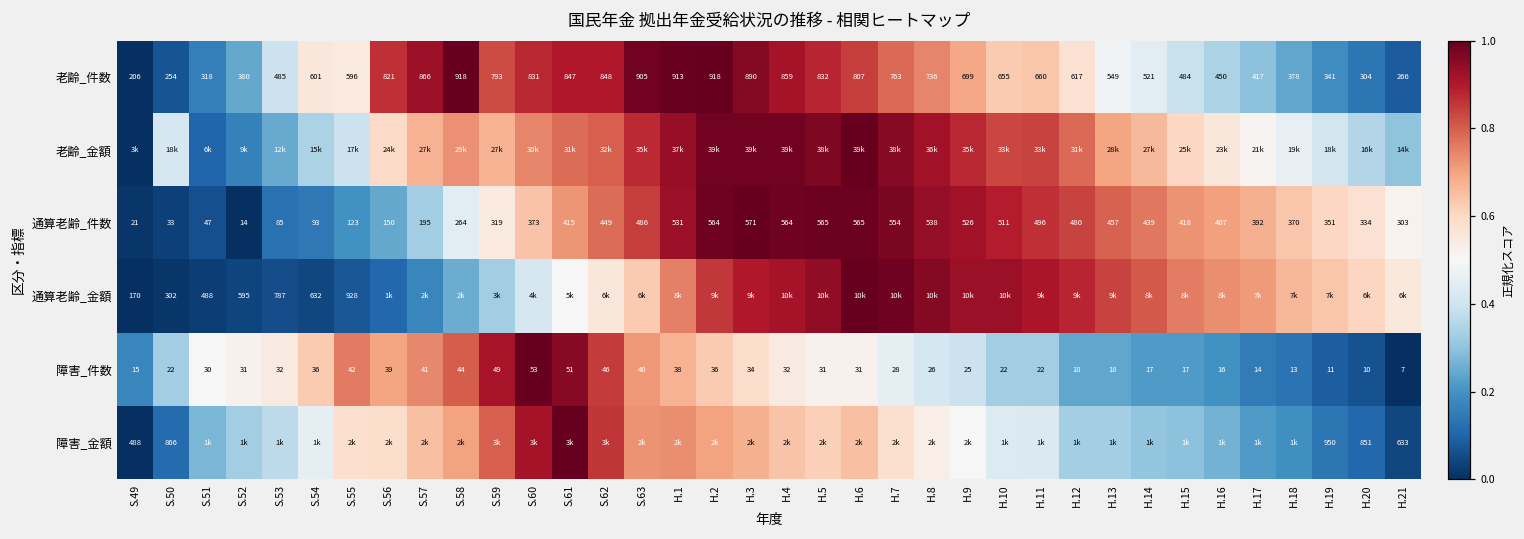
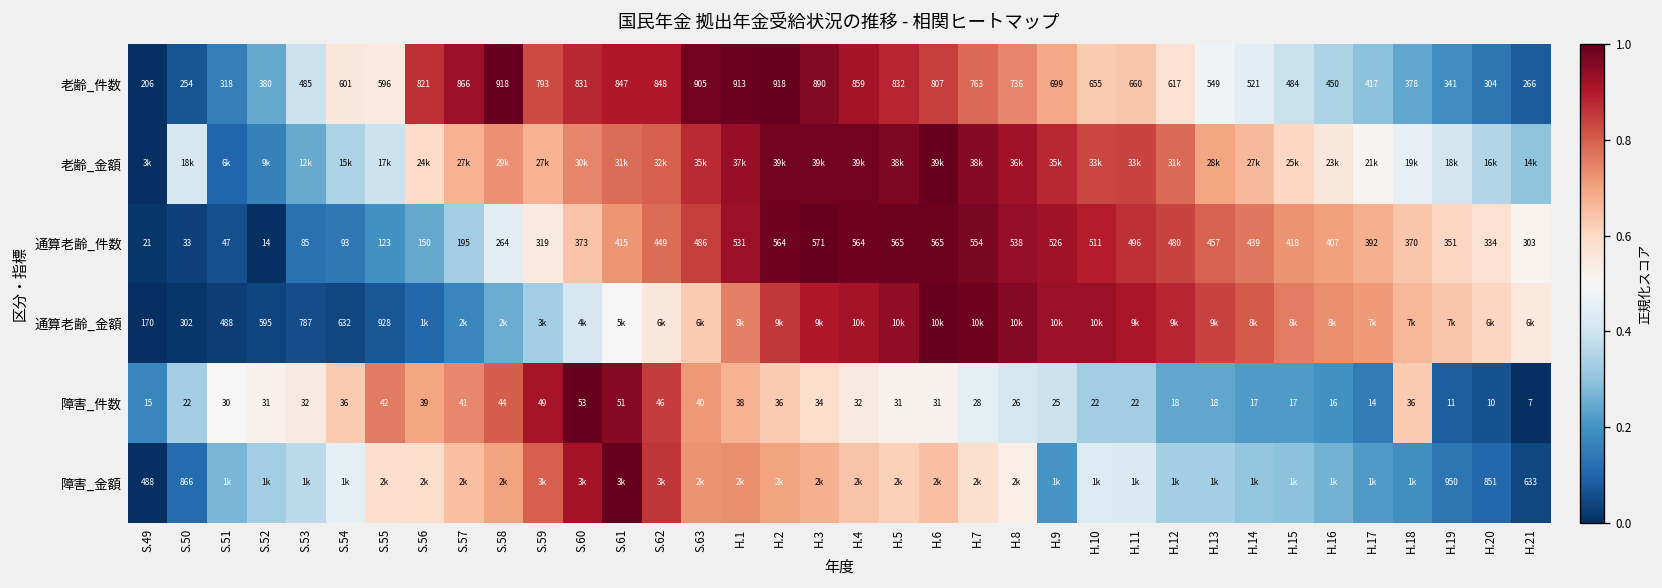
障害_件数, H.18: 13 -> 36
障害_金額, H.9: 2k -> 1k
